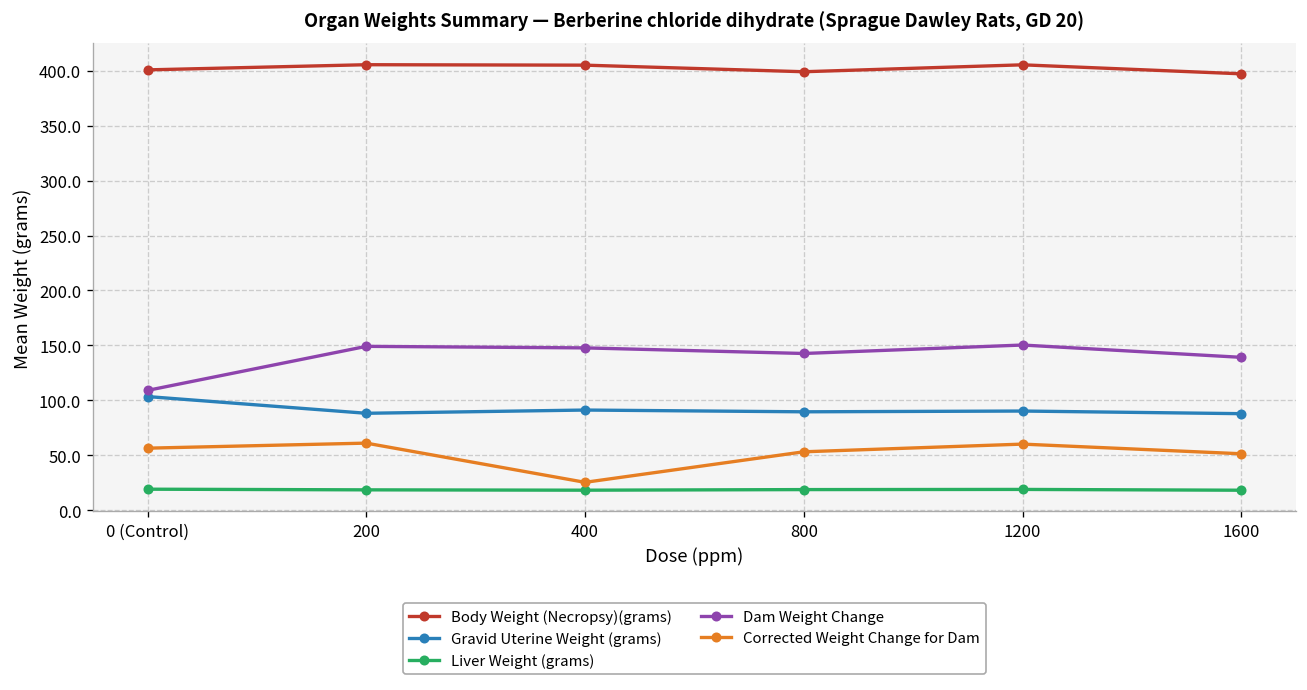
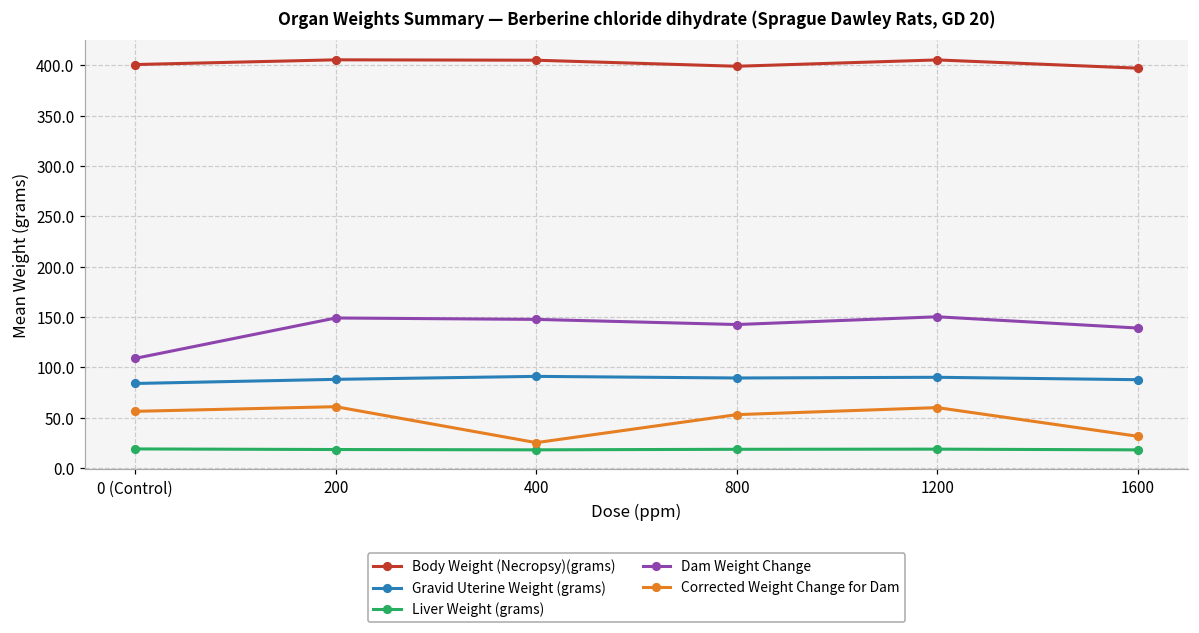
Gravid Uterine Weight (grams), 0 (Control): 100 -> 80
Corrected Weight Change for Dam, 1600: 50 -> 30
